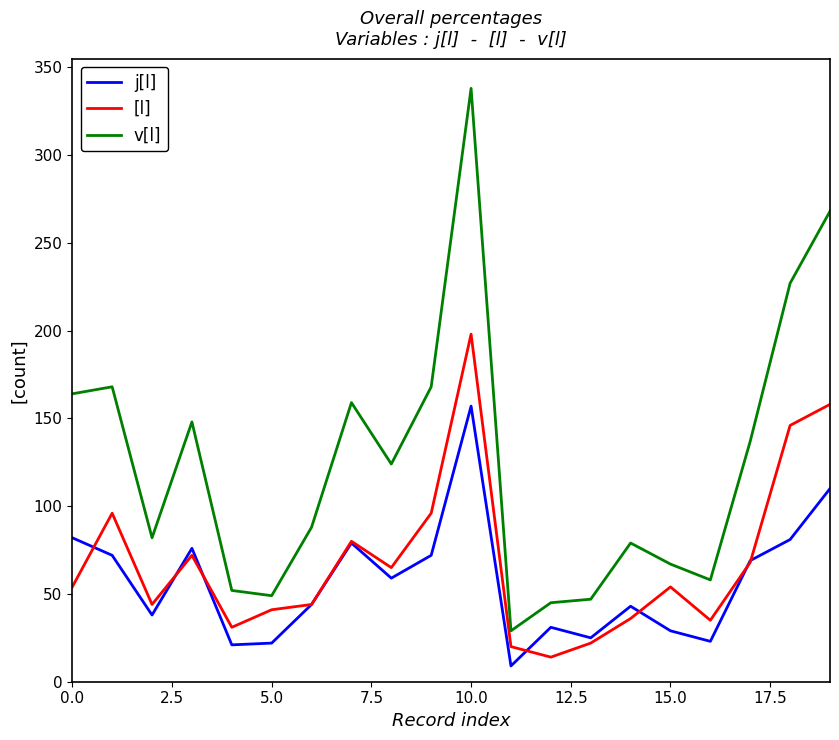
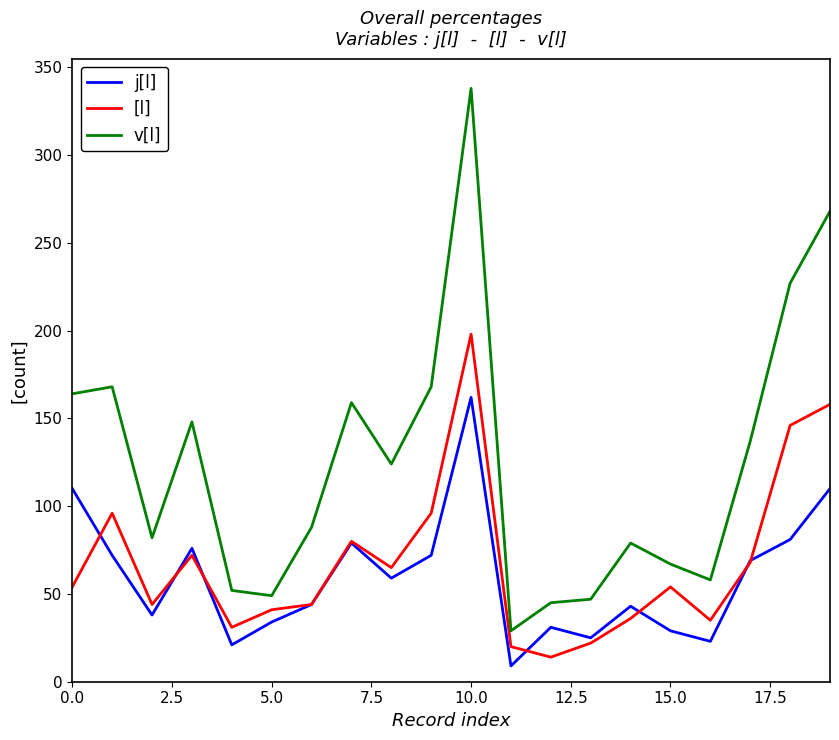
j[l], 0.0: 82 -> 110
j[l], 5.0: 22 -> 34
j[l], 10.0: 157 -> 162
